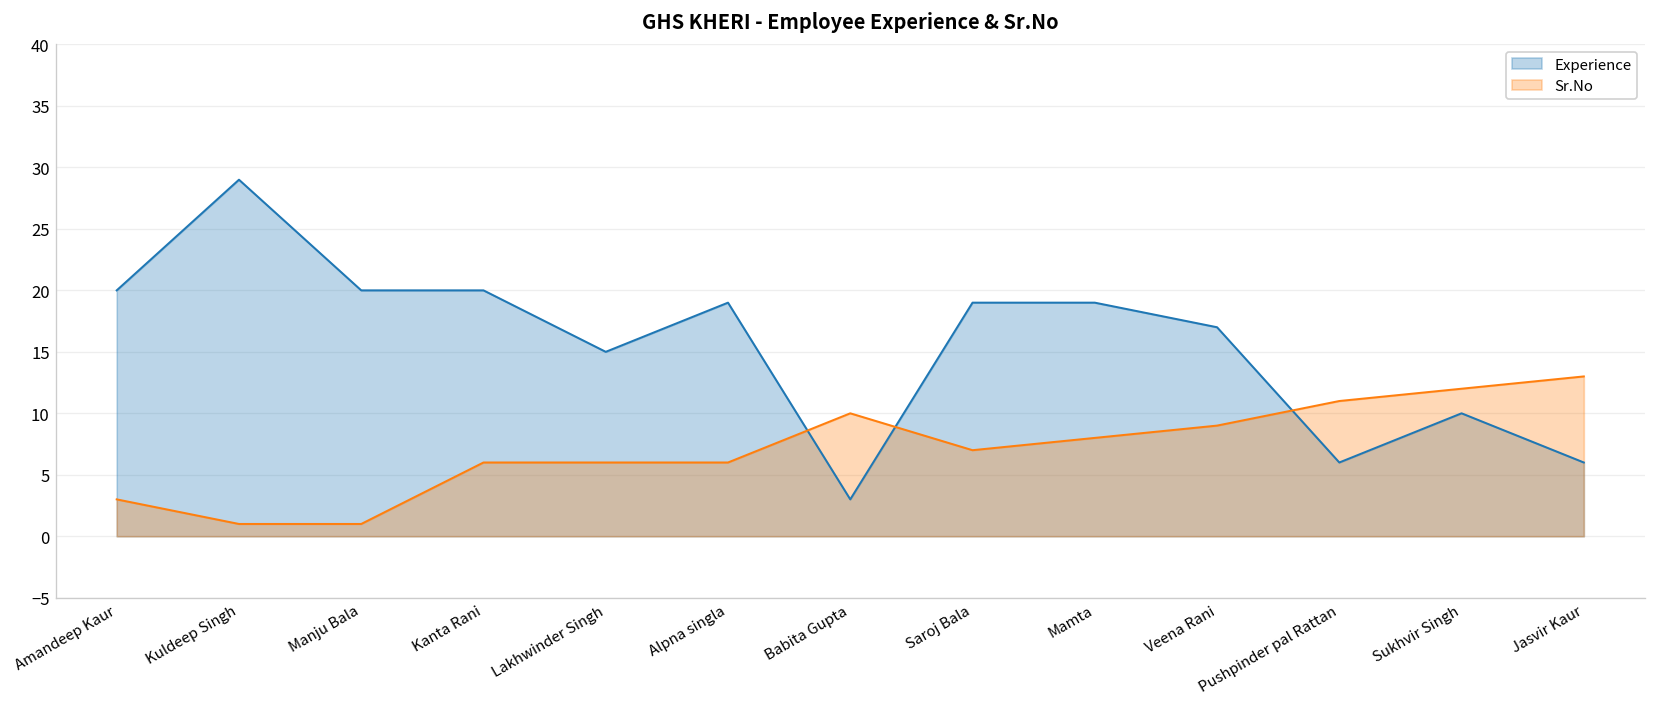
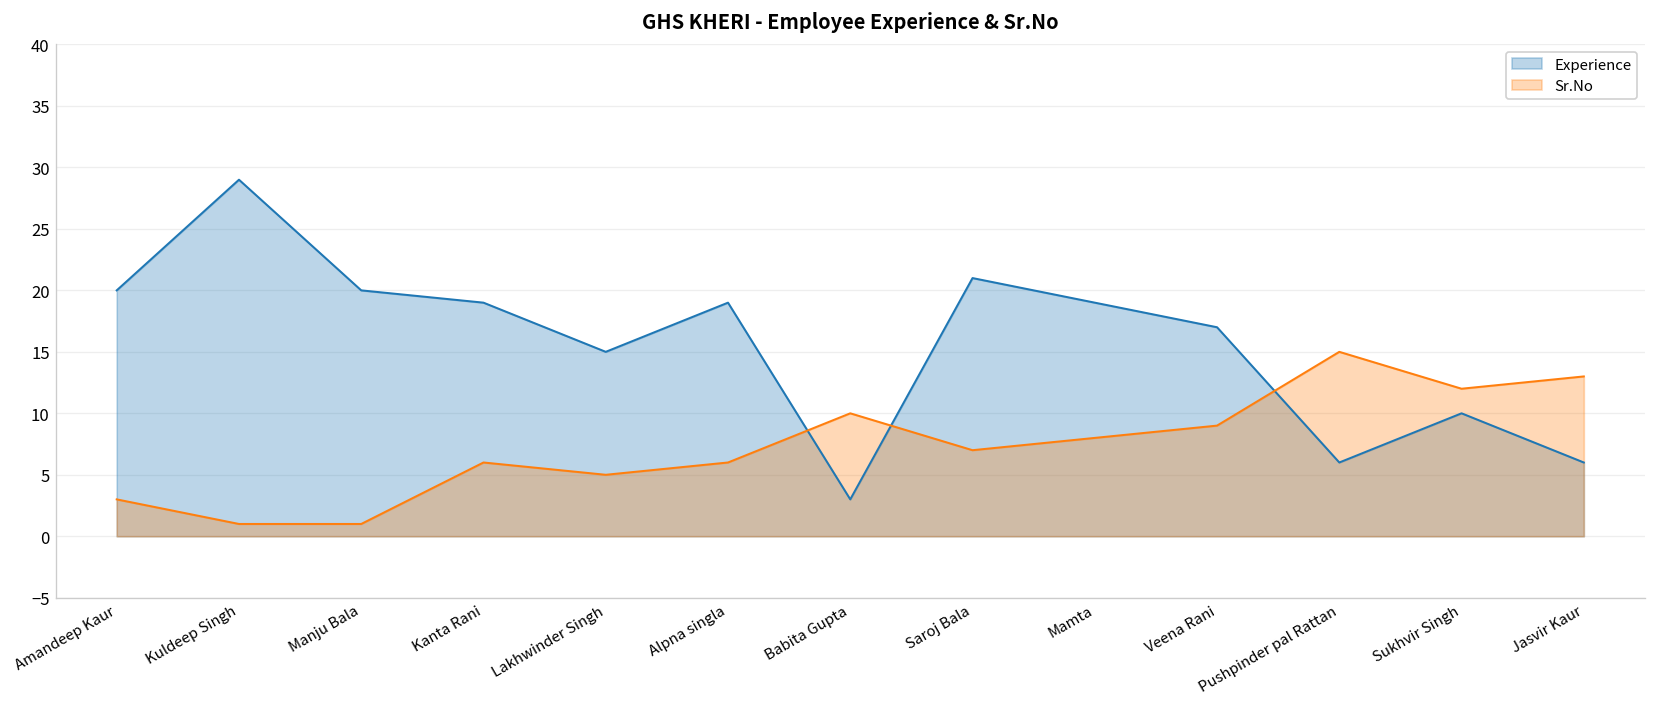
Experience, Kanta Rani: 20 -> 19
Sr.No, Lakhwinder Singh: 6 -> 5
Experience, Saroj Bala: 19 -> 21
Sr.No, Pushpinder pal Rattan: 11 -> 15
